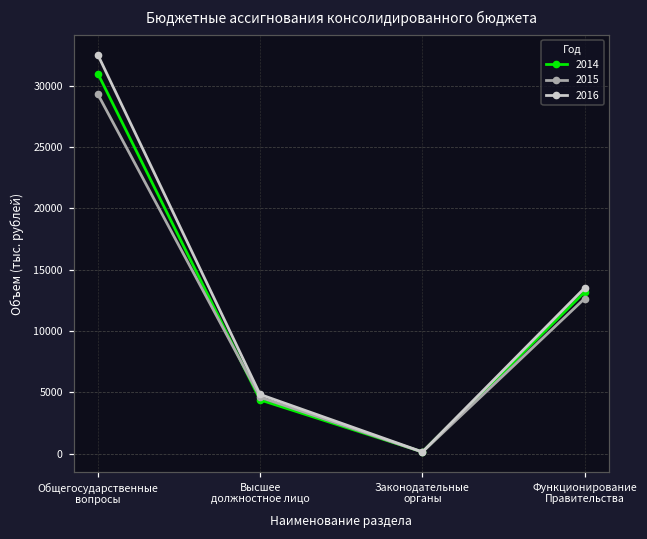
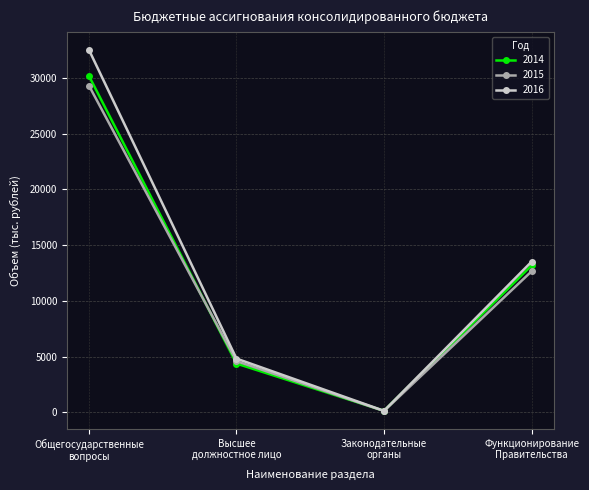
2014, Общегосударственные вопросы: 31000 -> 30200
